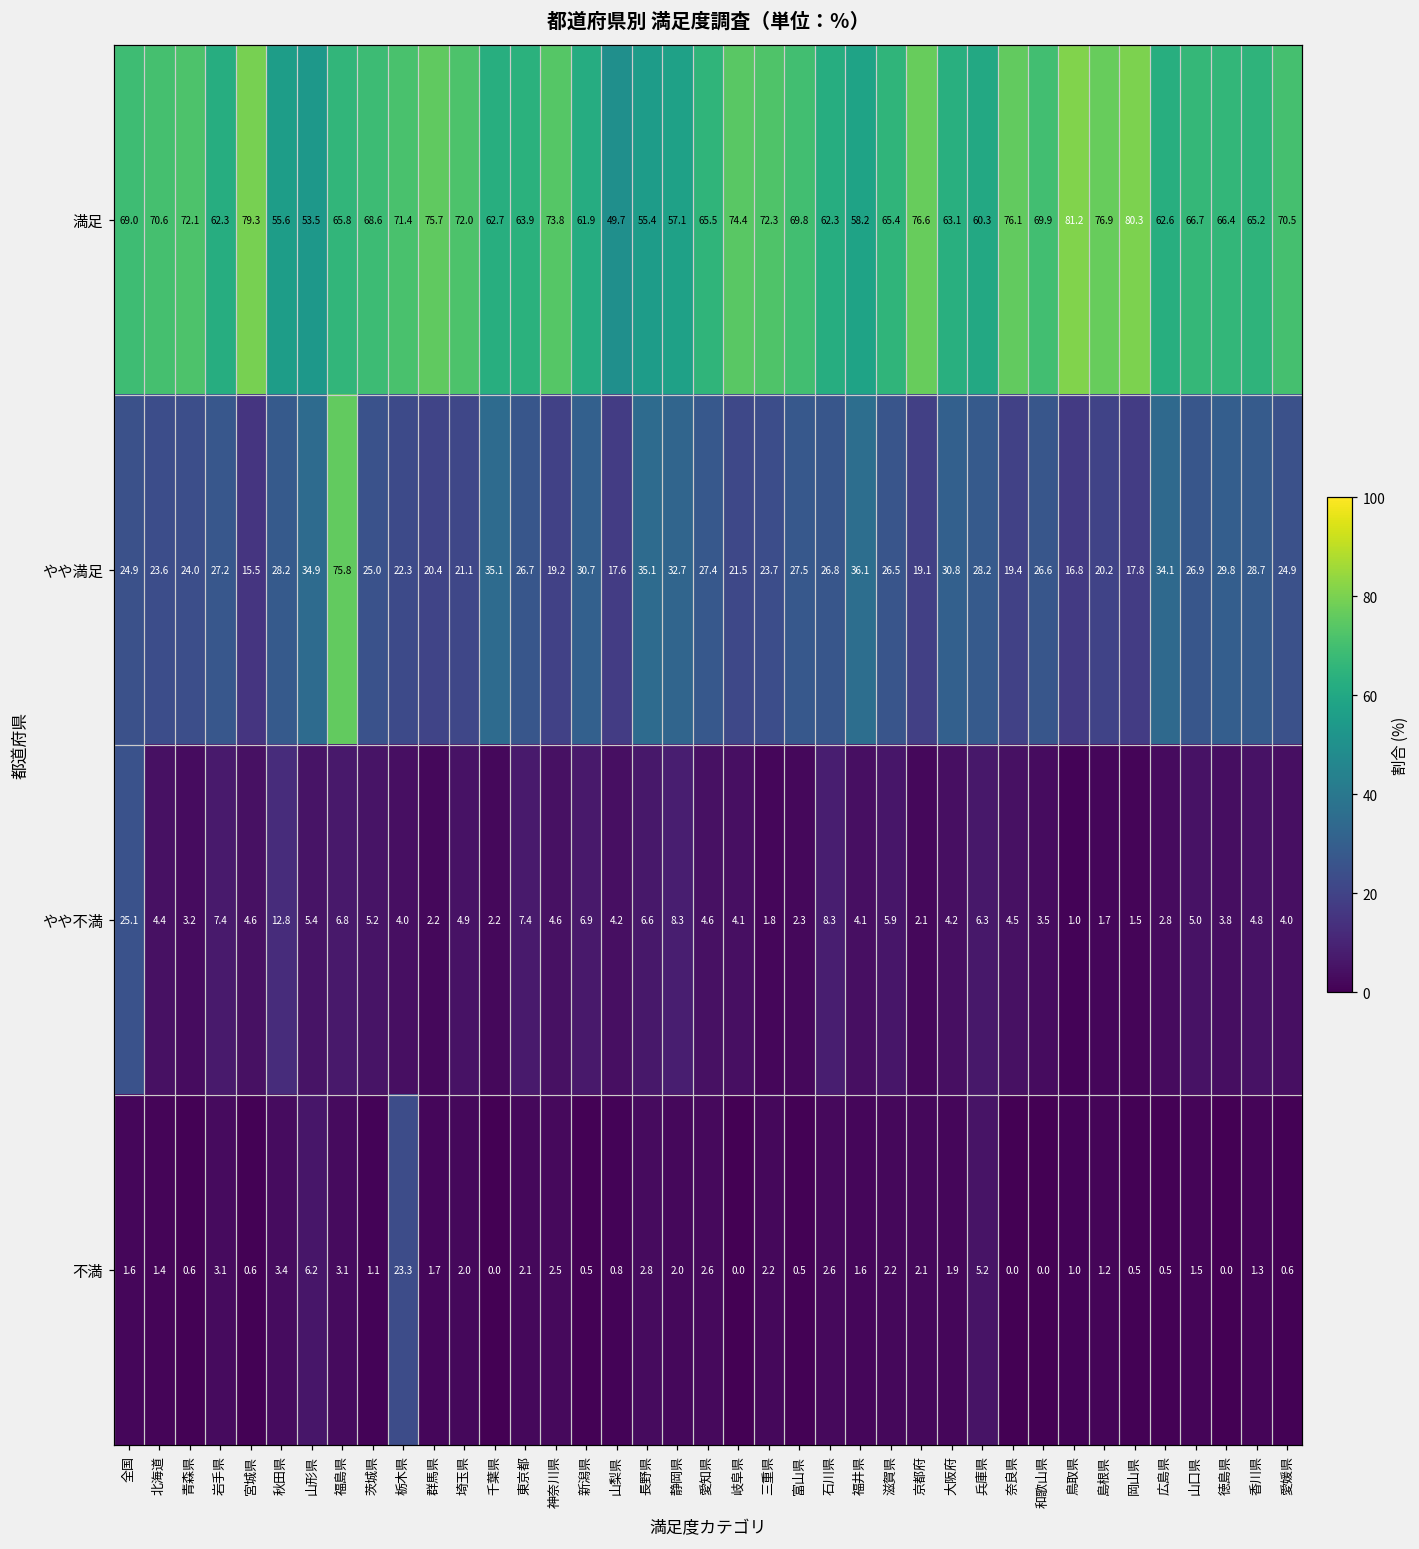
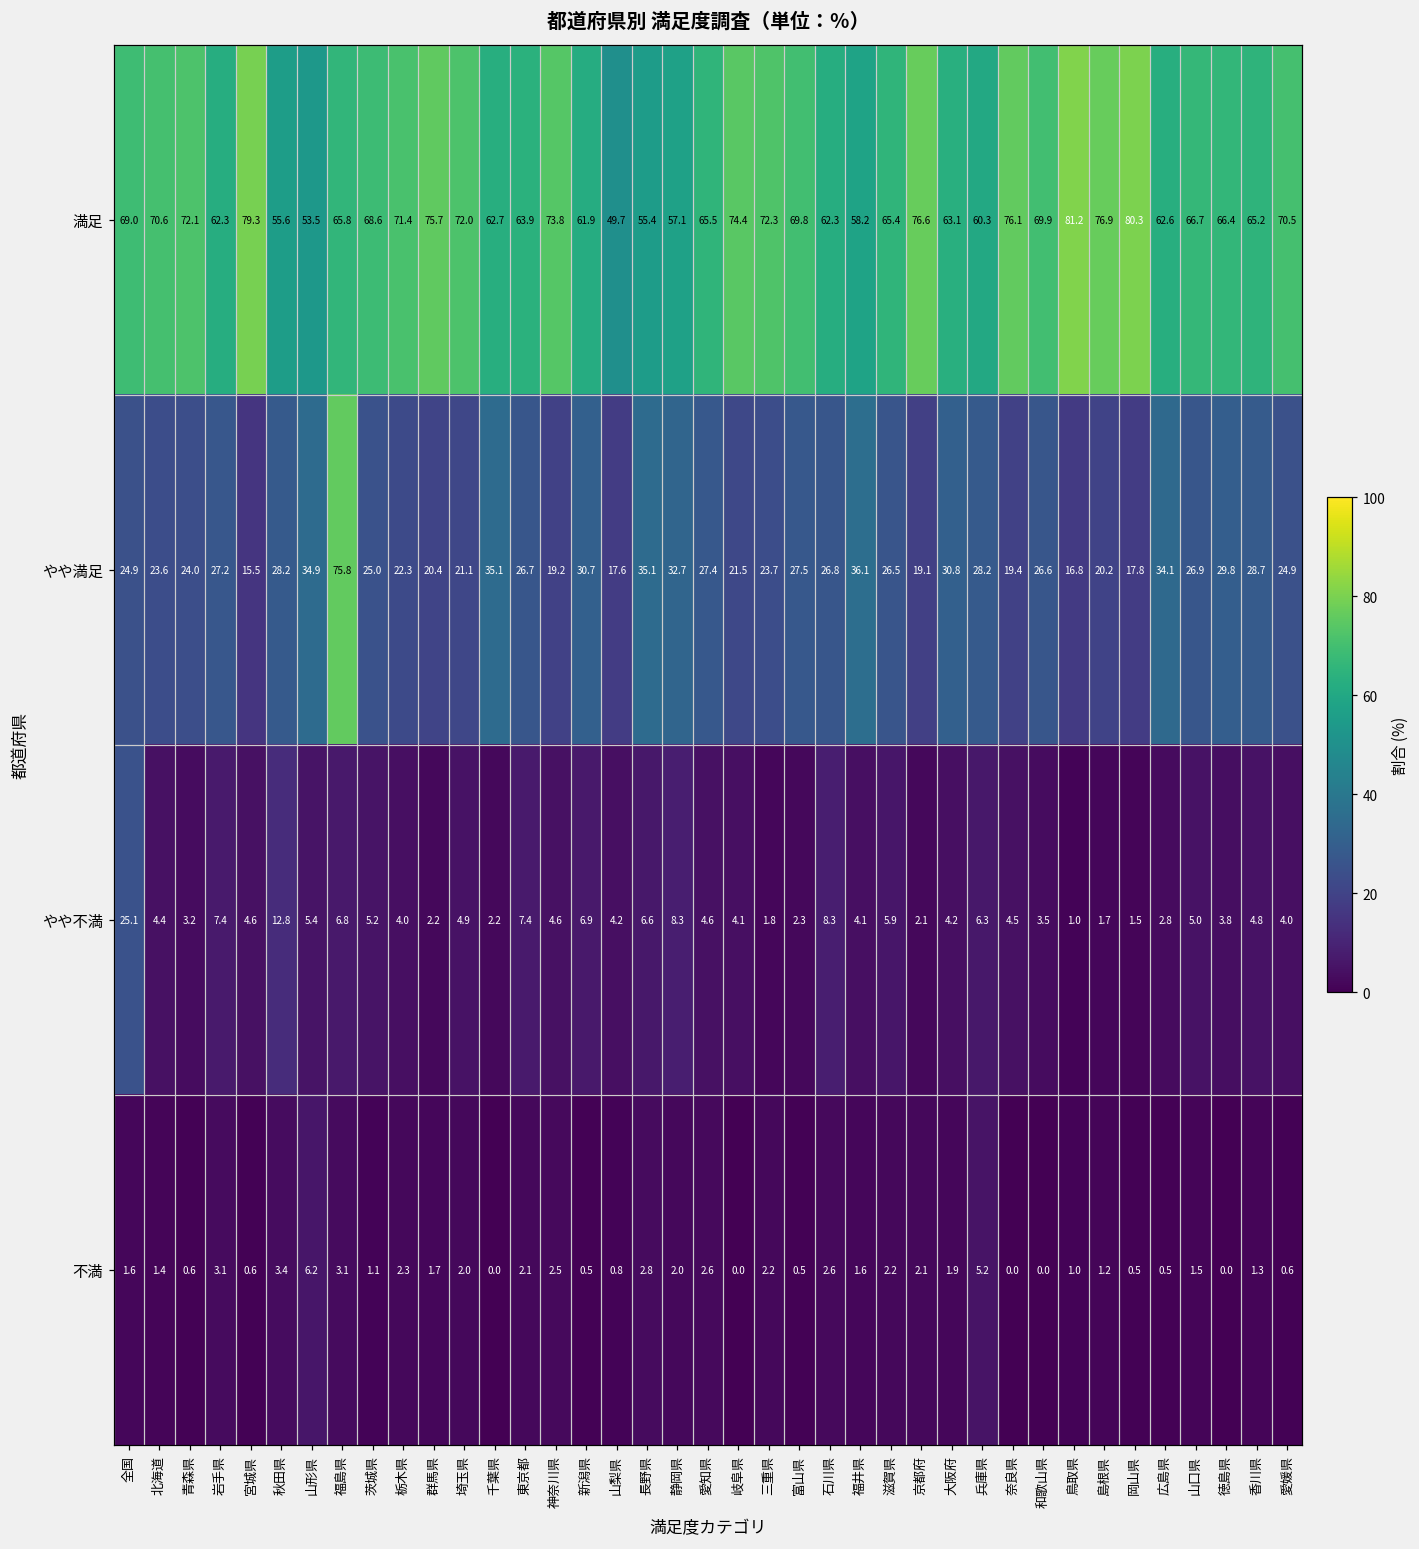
不満, 栃木県: 23.3 -> 2.3
